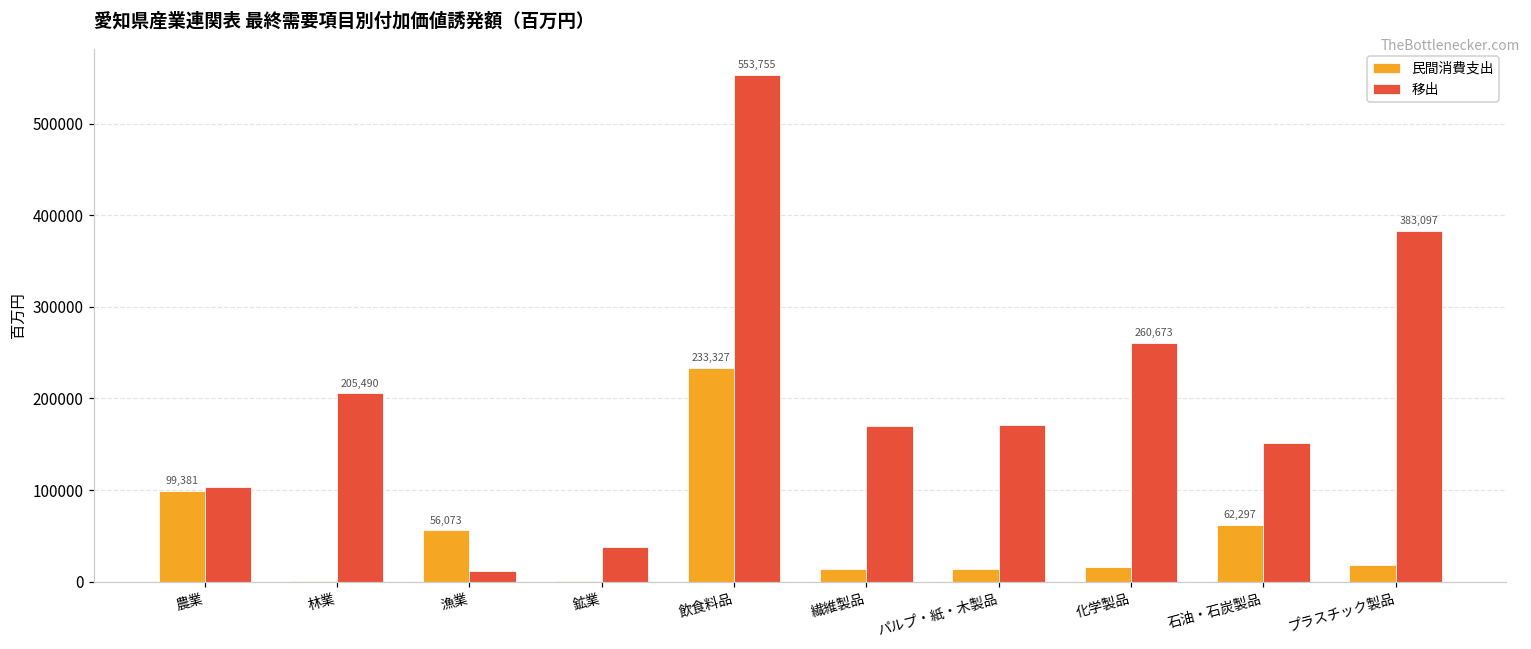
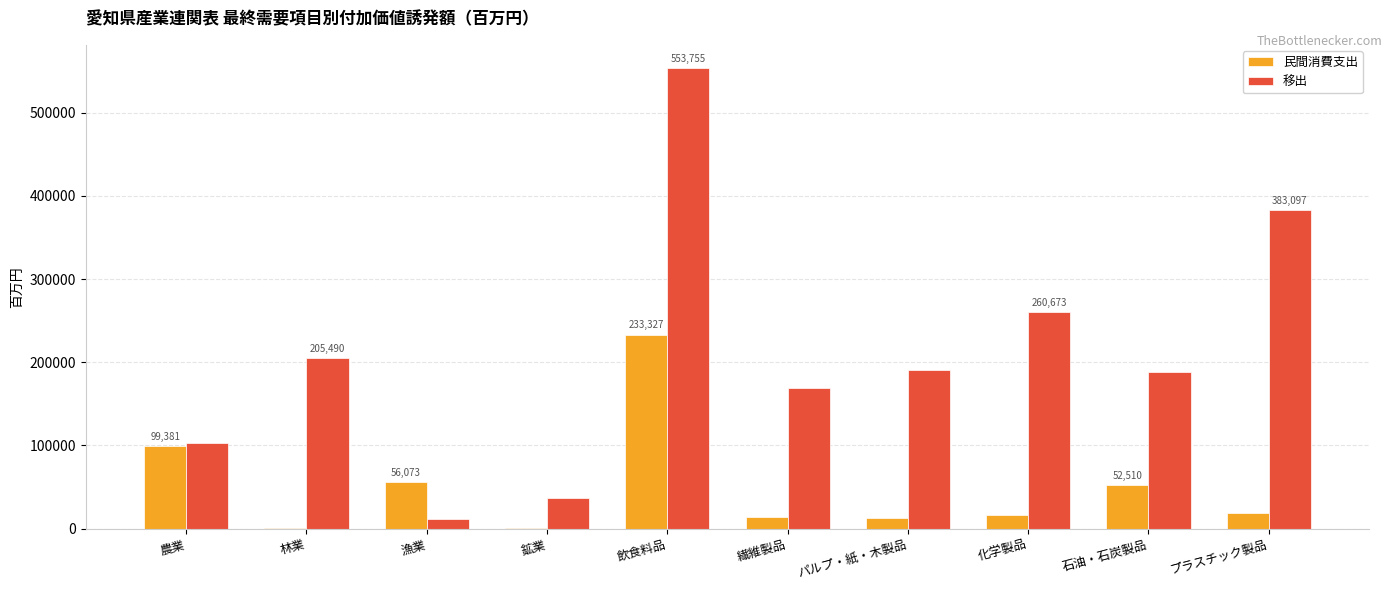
移出, パルプ・紙・木製品: 170000 -> 190000
民間消費支出, 石油・石炭製品: 62,297 -> 52,510
移出, 石油・石炭製品: 150000 -> 190000
